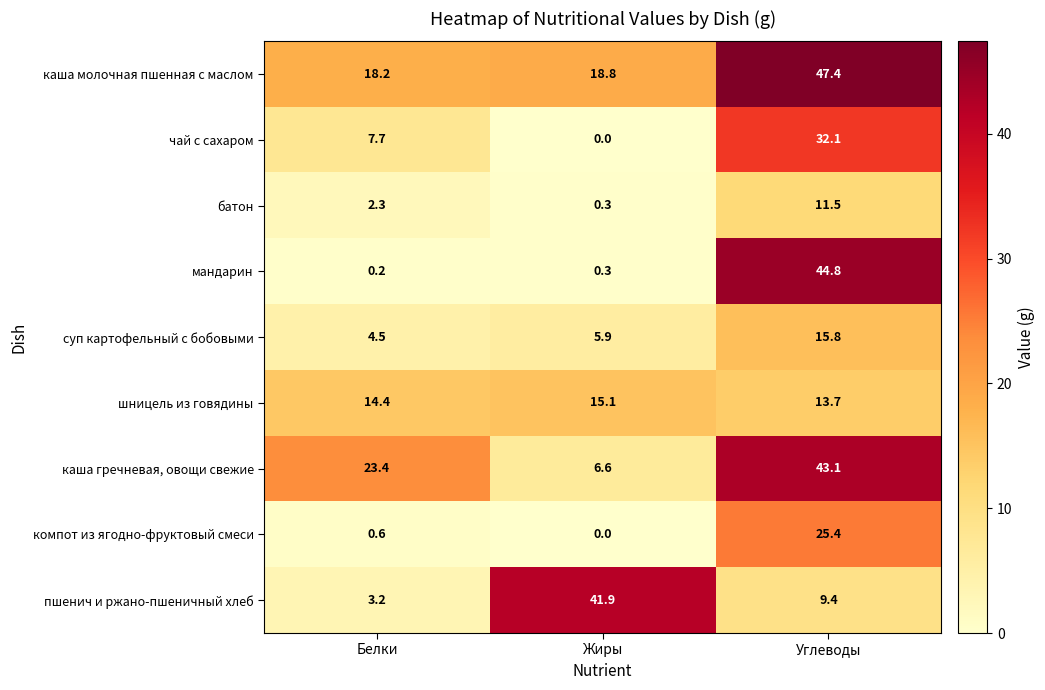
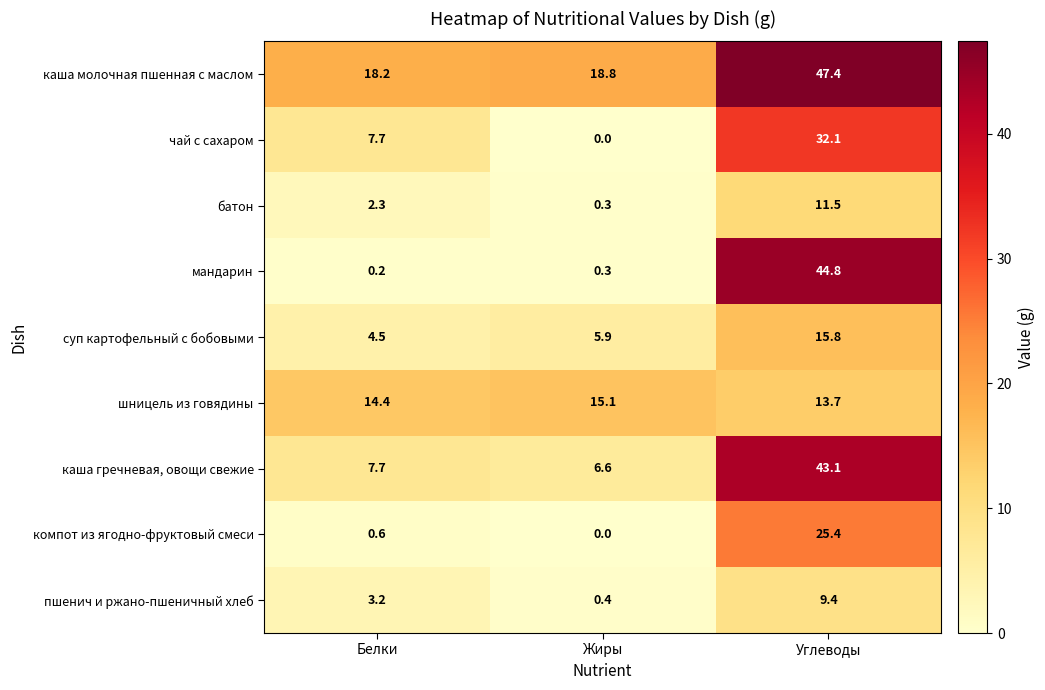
каша гречневая, овощи свежие, Белки: 23.4 -> 7.7
пшенич и ржано-пшеничный хлеб, Жиры: 41.9 -> 0.4
